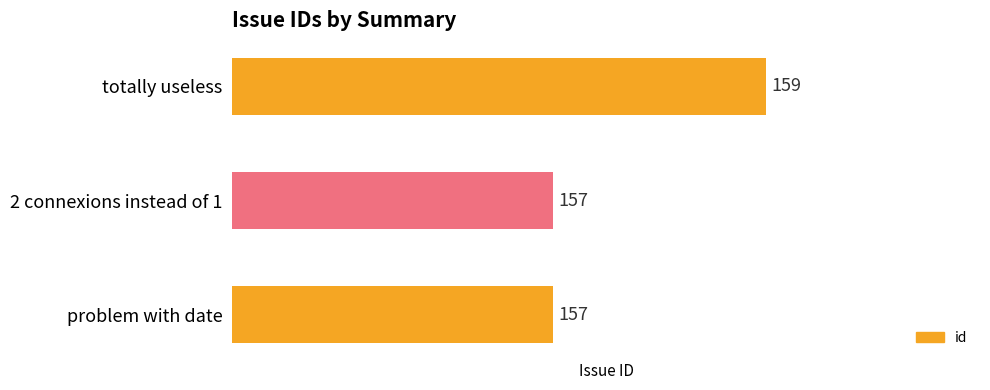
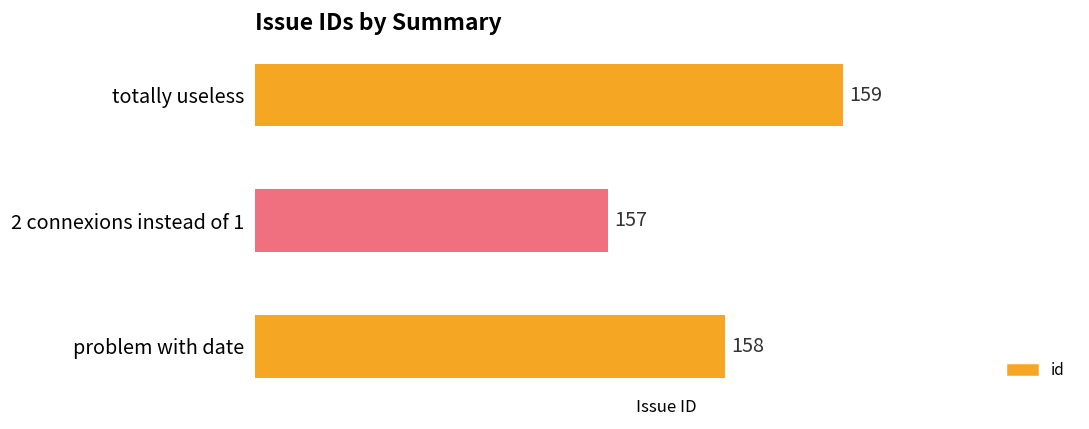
problem with date: 157 -> 158
